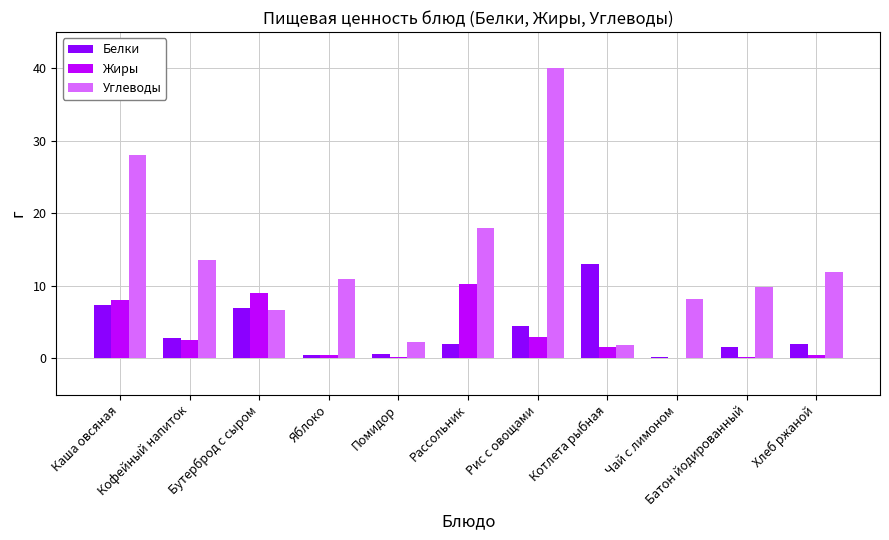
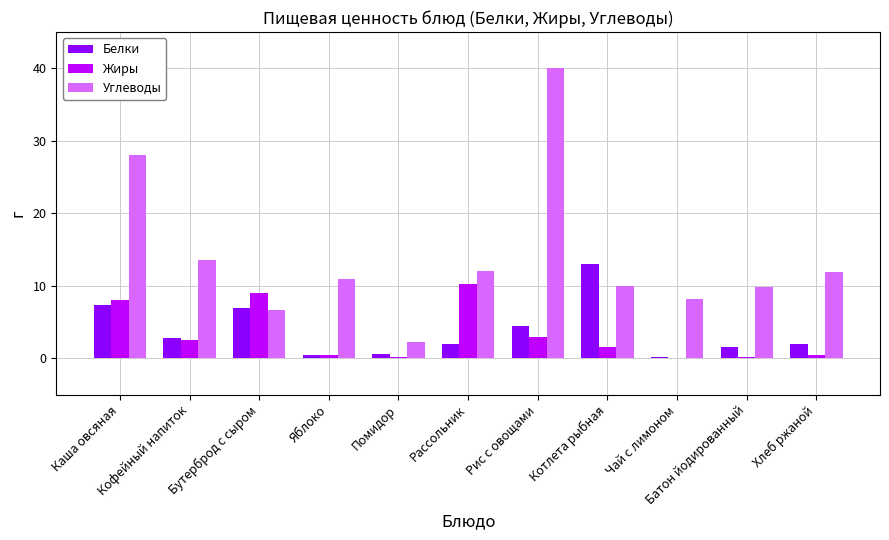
Углеводы, Рассольник: 18 -> 12
Углеводы, Котлета рыбная: 2 -> 10
